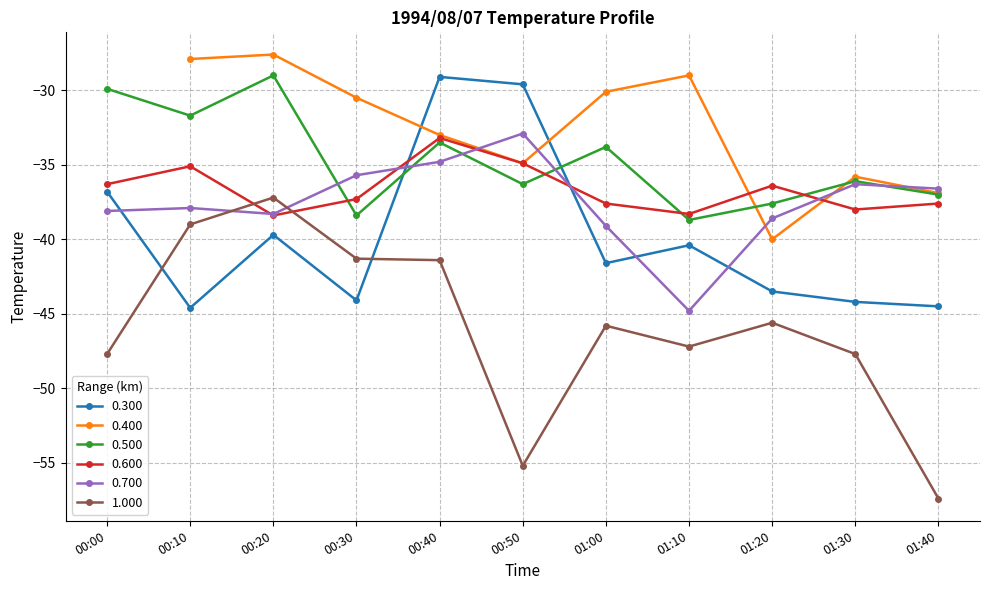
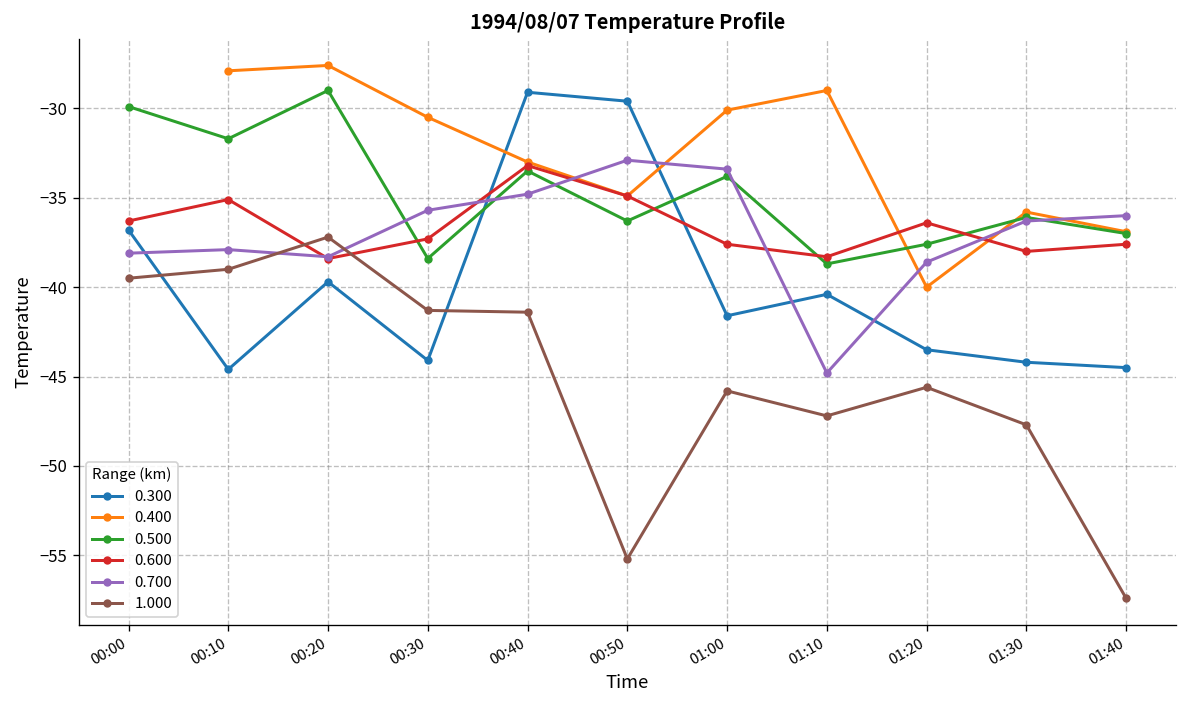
1.000, 00:00: -47.7 -> -39.5
0.700, 01:00: -39.1 -> -33.4
0.700, 01:40: -36.6 -> -36.0
